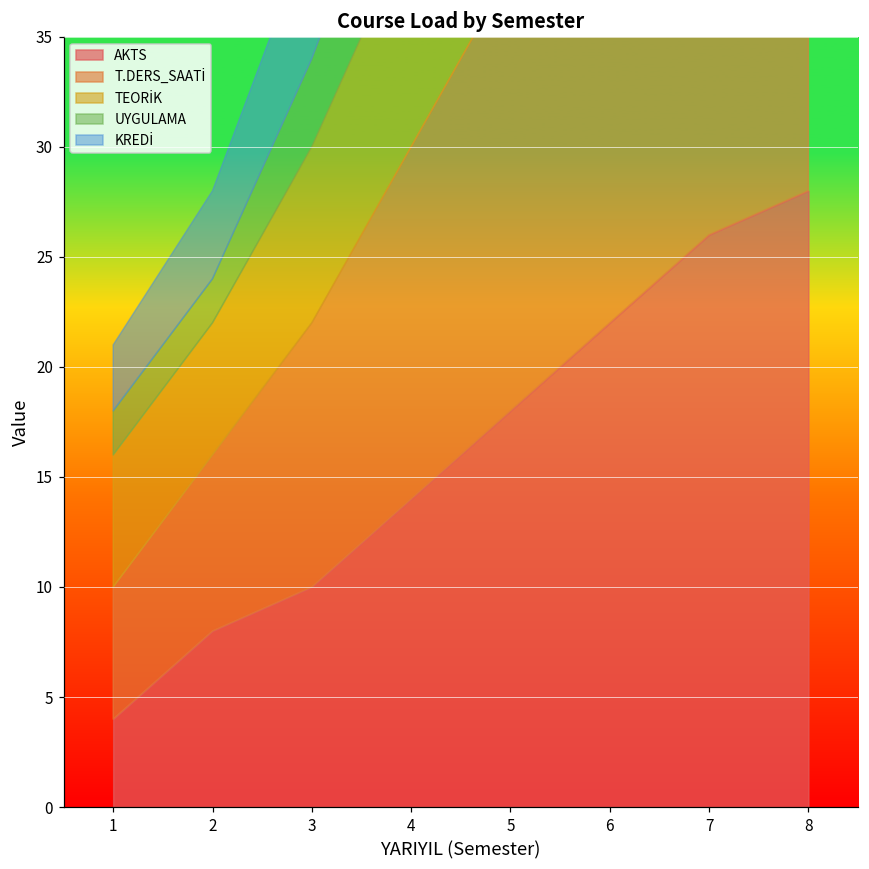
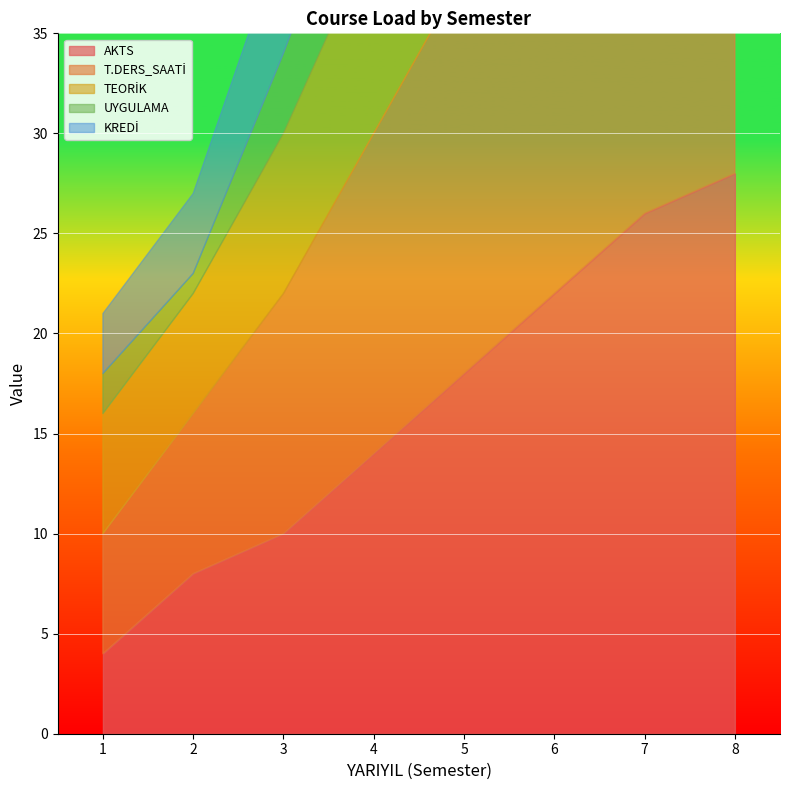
UYGULAMA, 2: 2 -> 1
